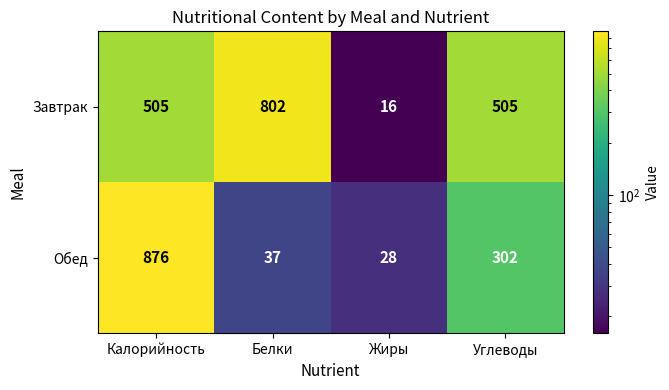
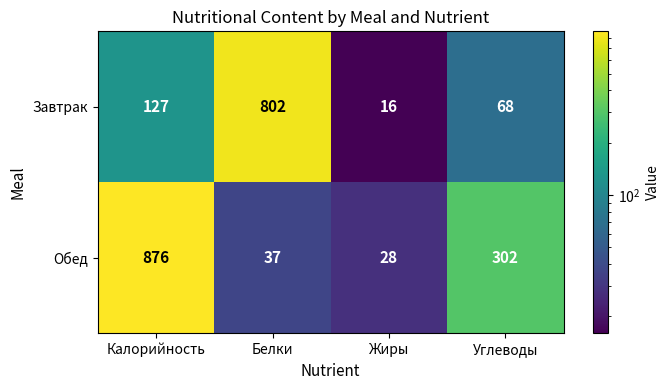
Завтрак, Калорийность: 505 -> 127
Завтрак, Углеводы: 505 -> 68
